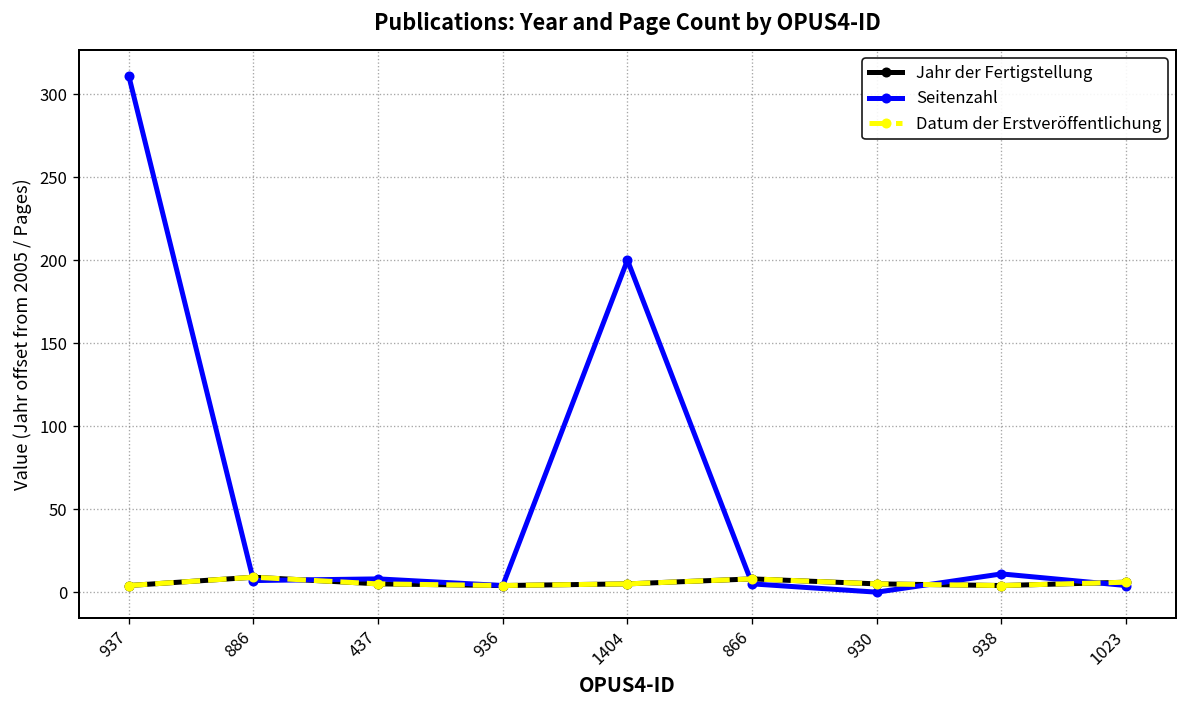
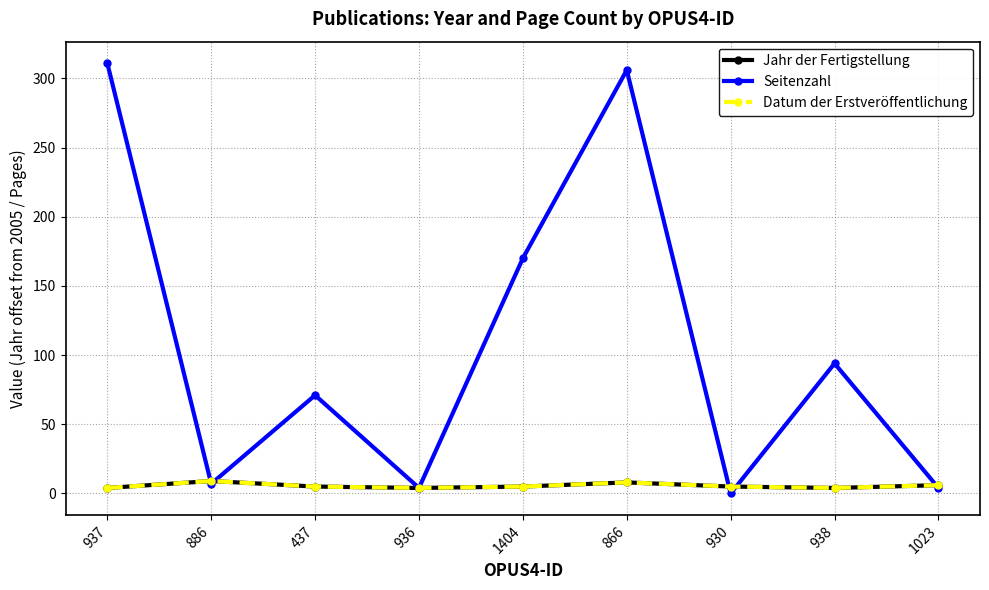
Seitenzahl, 437: 8 -> 71
Seitenzahl, 1404: 200 -> 170
Seitenzahl, 866: 5 -> 306
Seitenzahl, 938: 11 -> 94
